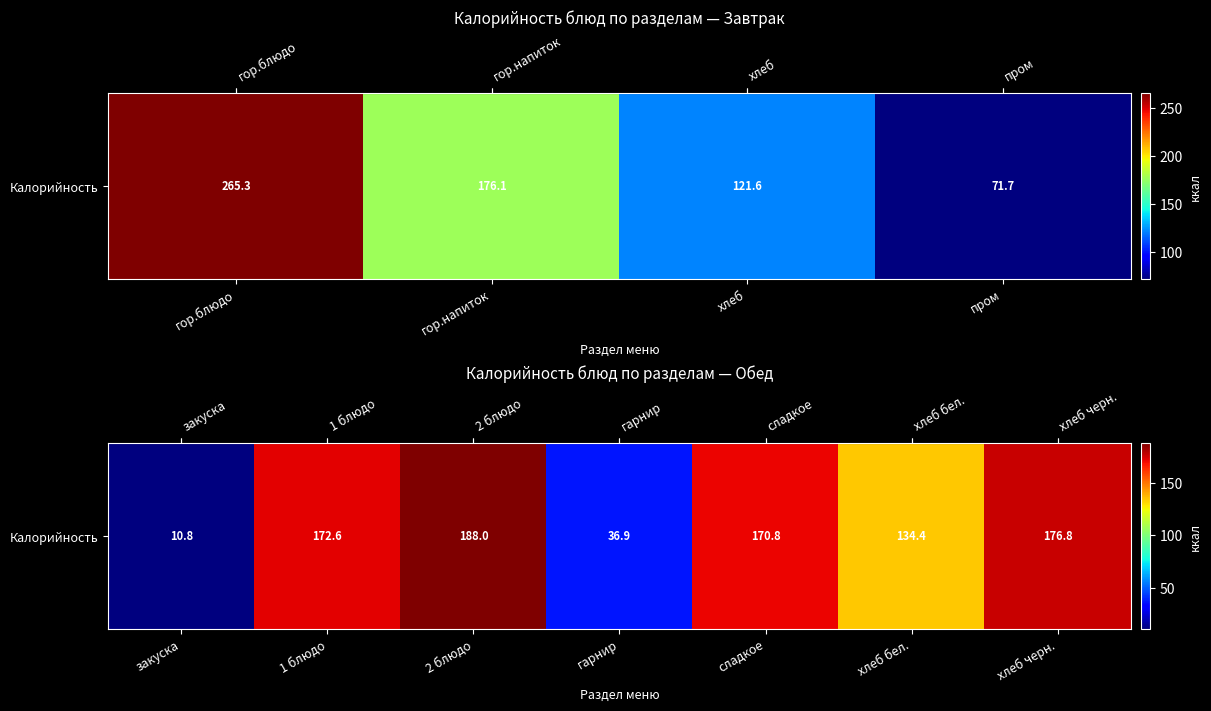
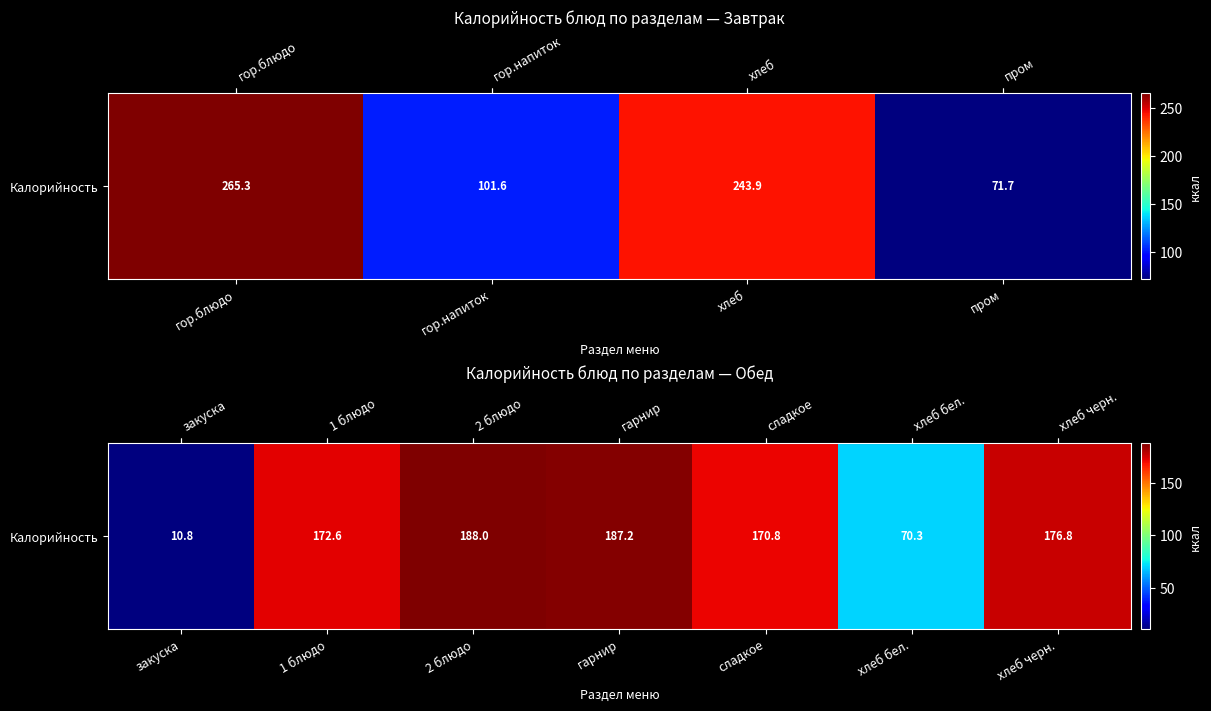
Калорийность блюд по разделам — Завтрак, Калорийность, гор.напиток: 176.1 -> 101.6
Калорийность блюд по разделам — Завтрак, Калорийность, хлеб: 121.6 -> 243.9
Калорийность блюд по разделам — Обед, Калорийность, гарнир: 36.9 -> 187.2
Калорийность блюд по разделам — Обед, Калорийность, хлеб бел.: 134.4 -> 70.3
